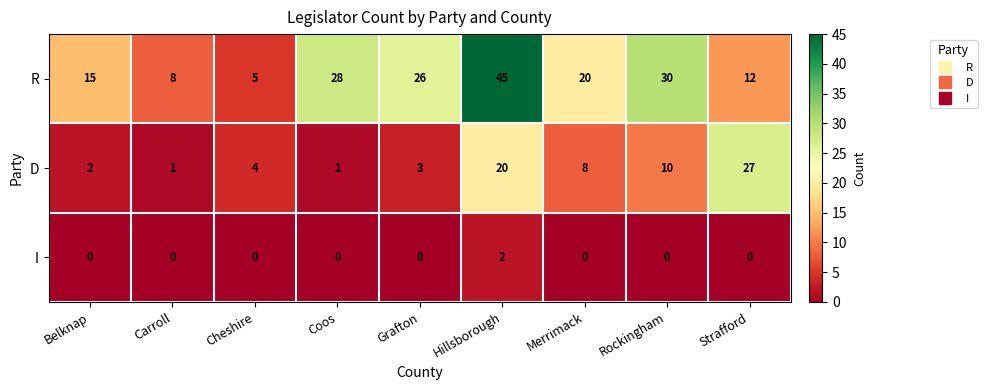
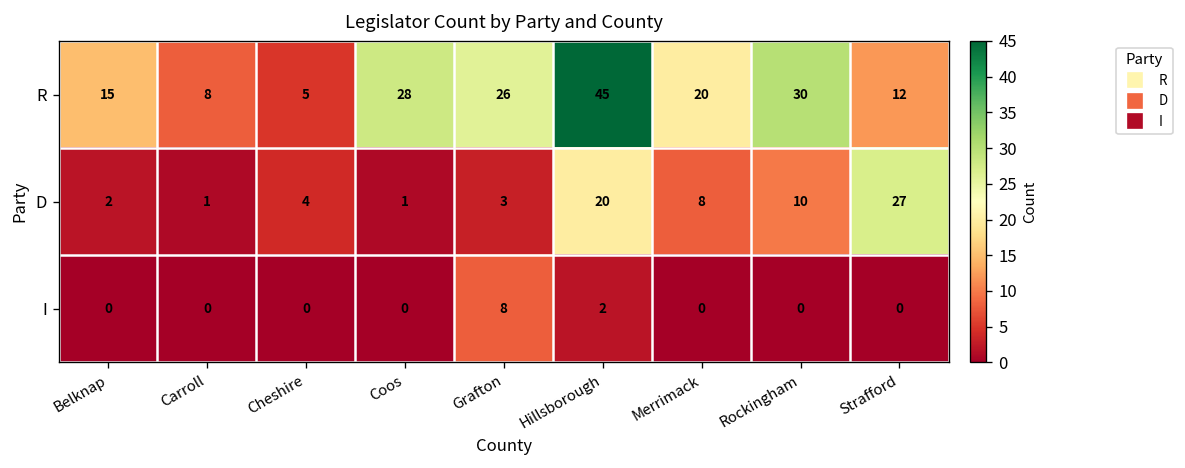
I, Grafton: 0 -> 8
